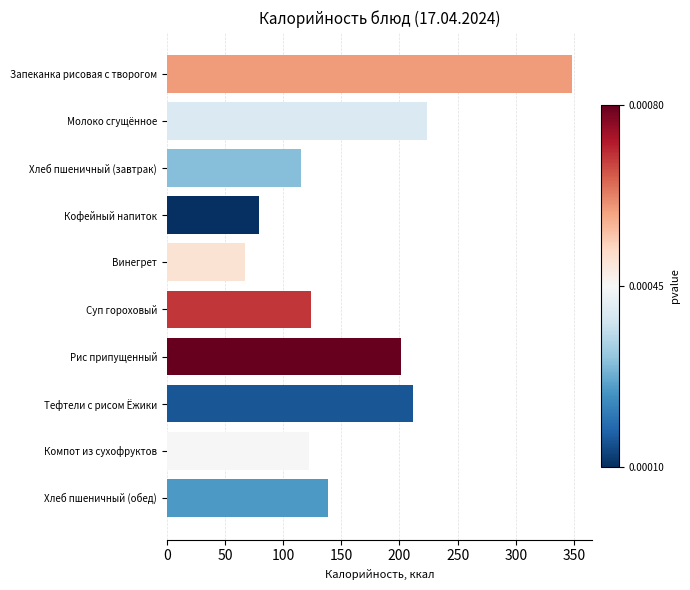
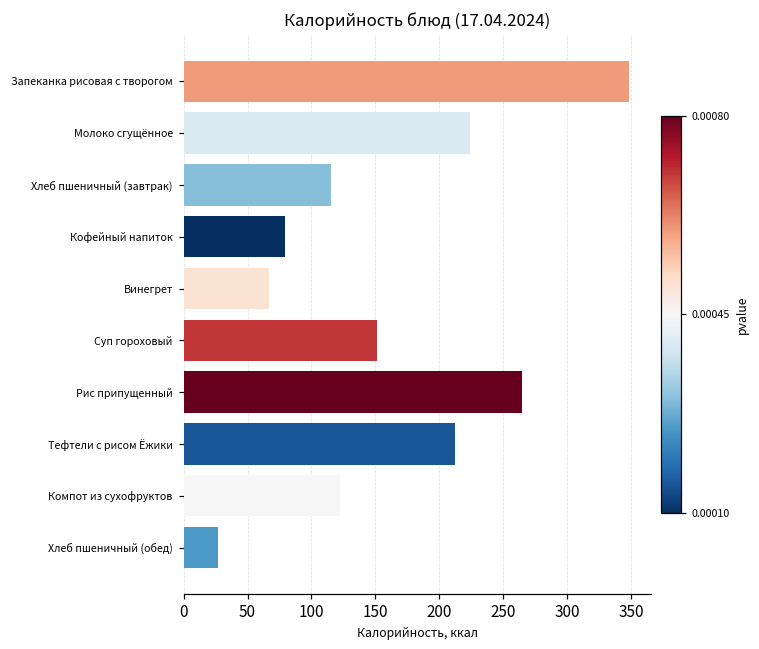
Суп гороховый: 124 -> 151
Рис припущенный: 202 -> 264
Хлеб пшеничный (обед): 139 -> 27
